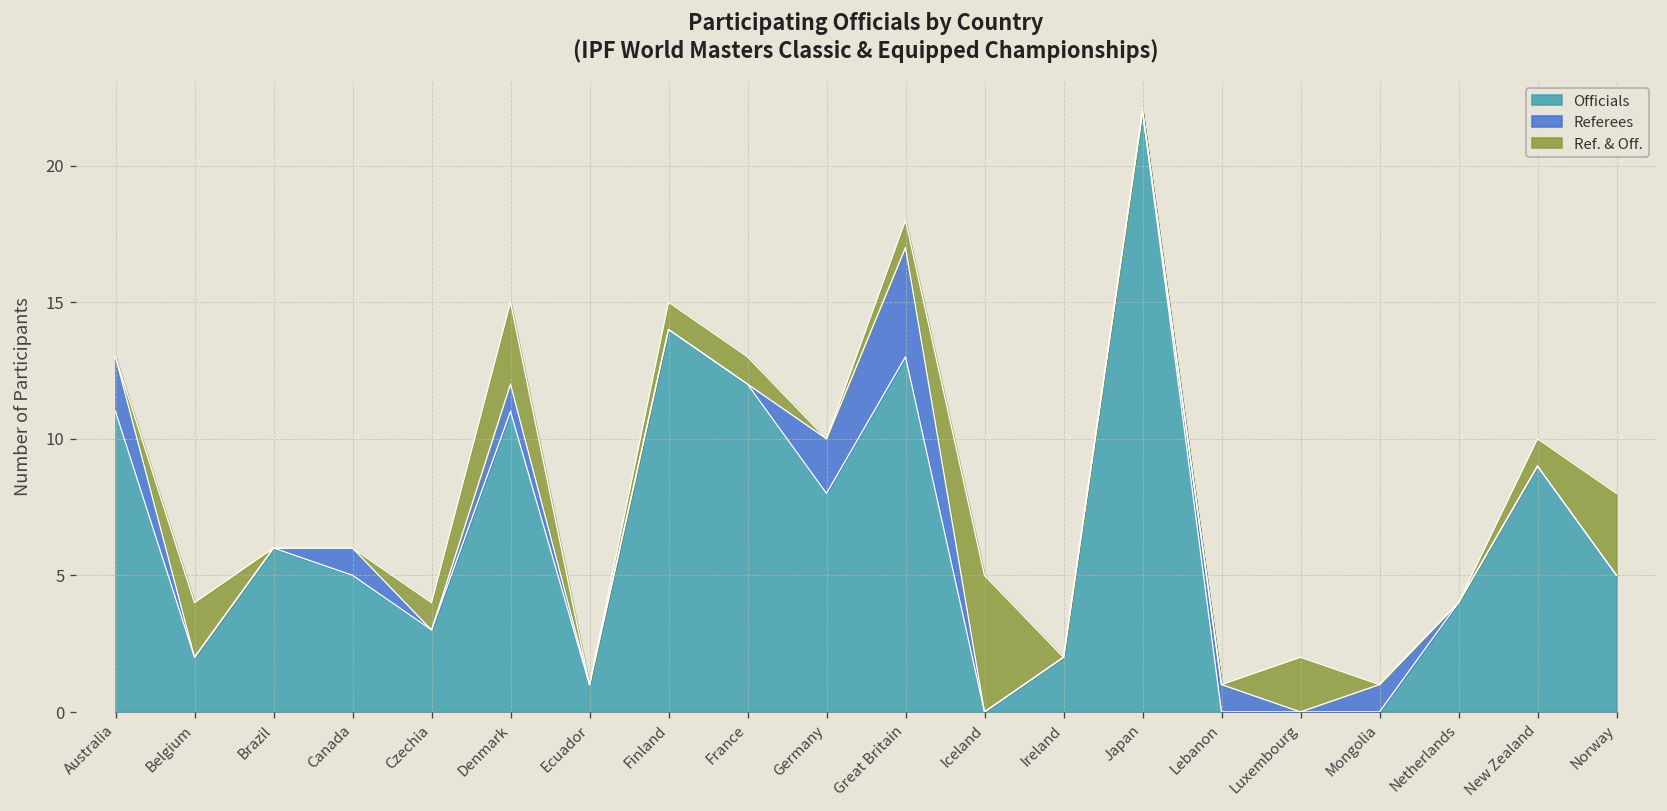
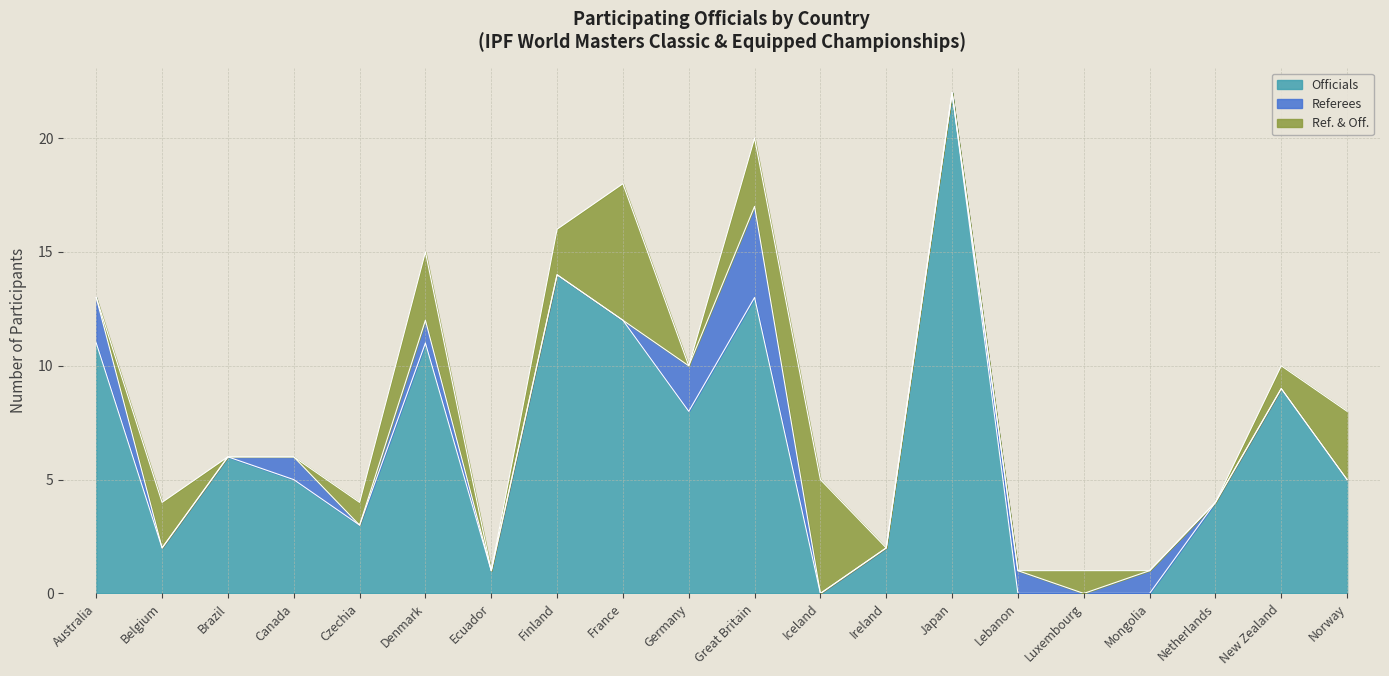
Ref. & Off., Finland: 1 -> 2
Ref. & Off., France: 1 -> 6
Ref. & Off., Great Britain: 1 -> 3
Ref. & Off., Luxembourg: 2 -> 1
